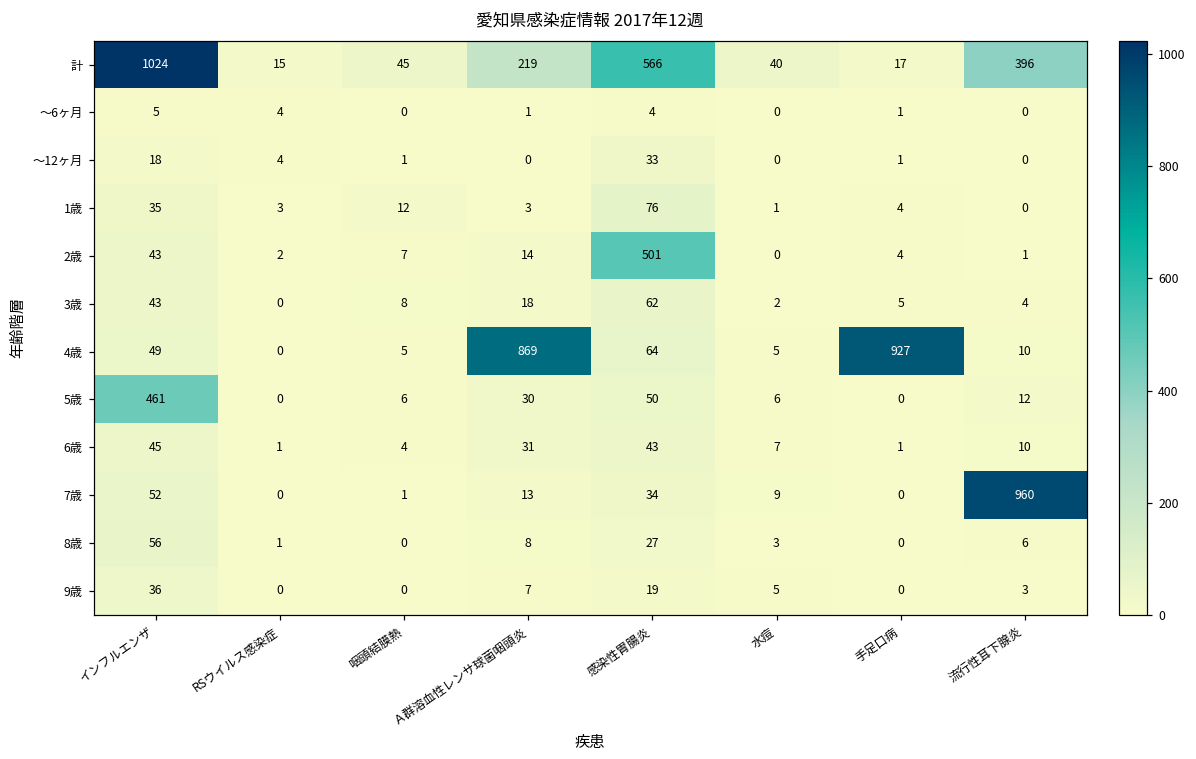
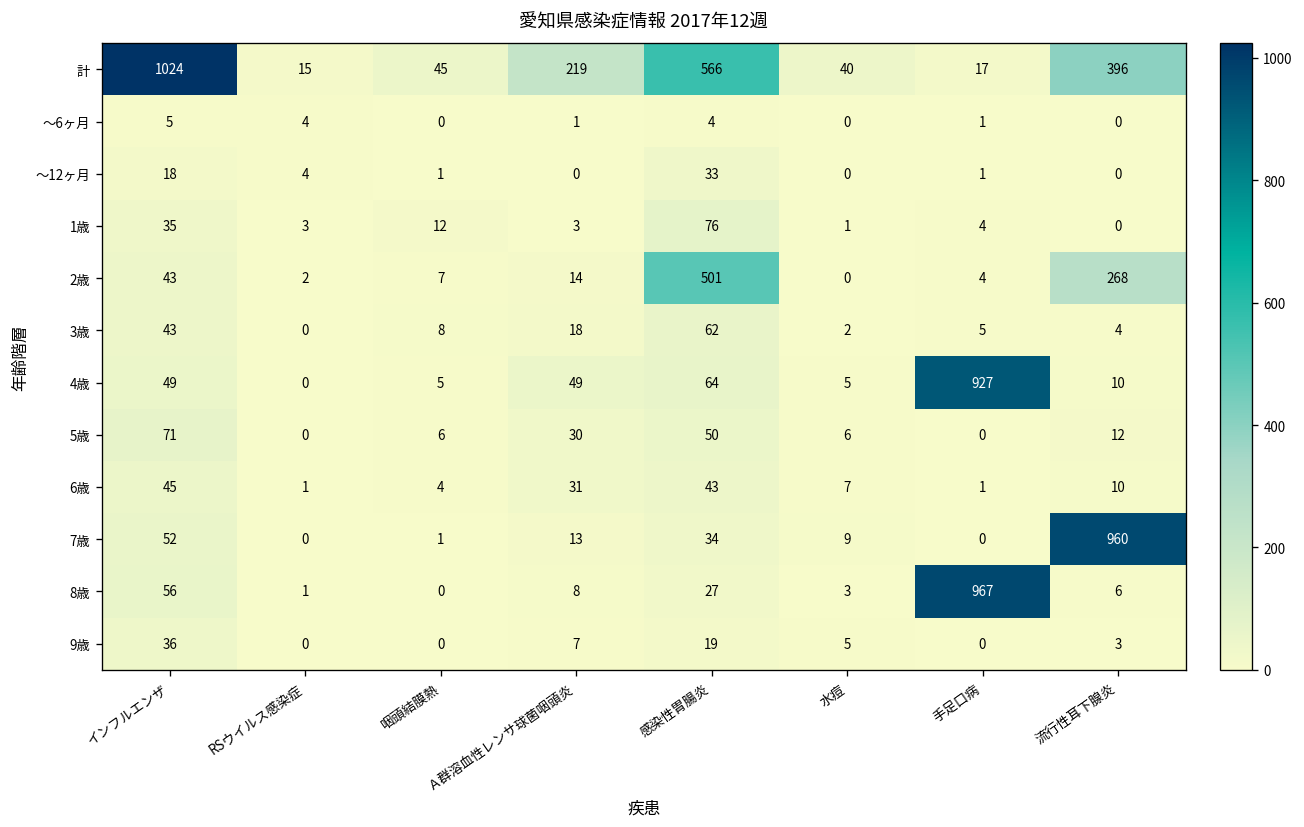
2歳, 流行性耳下腺炎: 1 -> 268
4歳, Ａ群溶血性レンサ球菌咽頭炎: 869 -> 49
5歳, インフルエンザ: 461 -> 71
8歳, 手足口病: 0 -> 967
